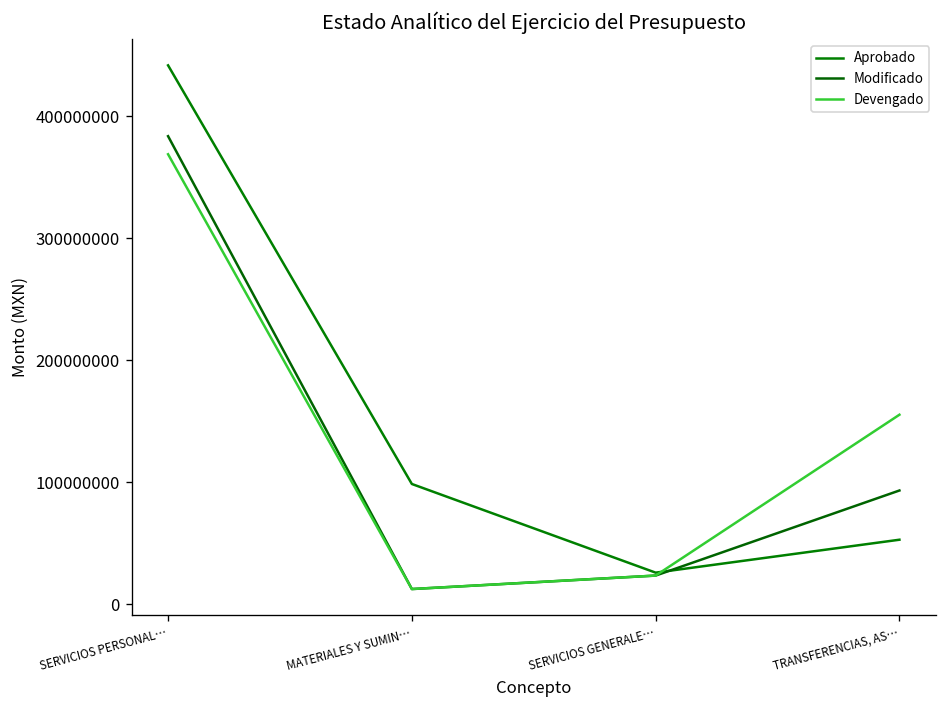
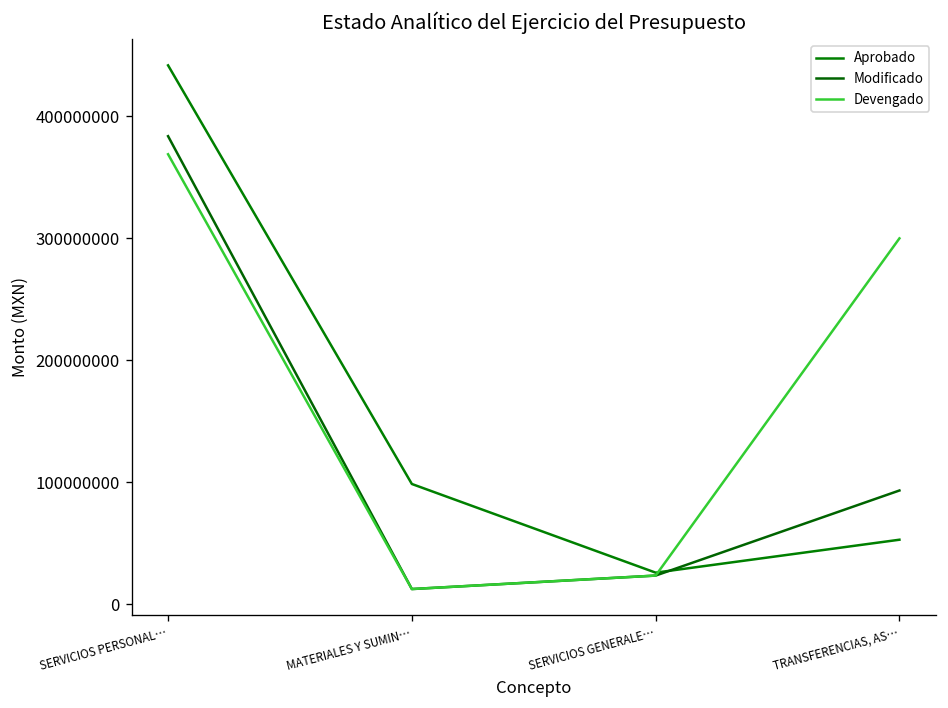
Devengado, TRANSFERENCIAS, AS…: 155000000 -> 300000000
